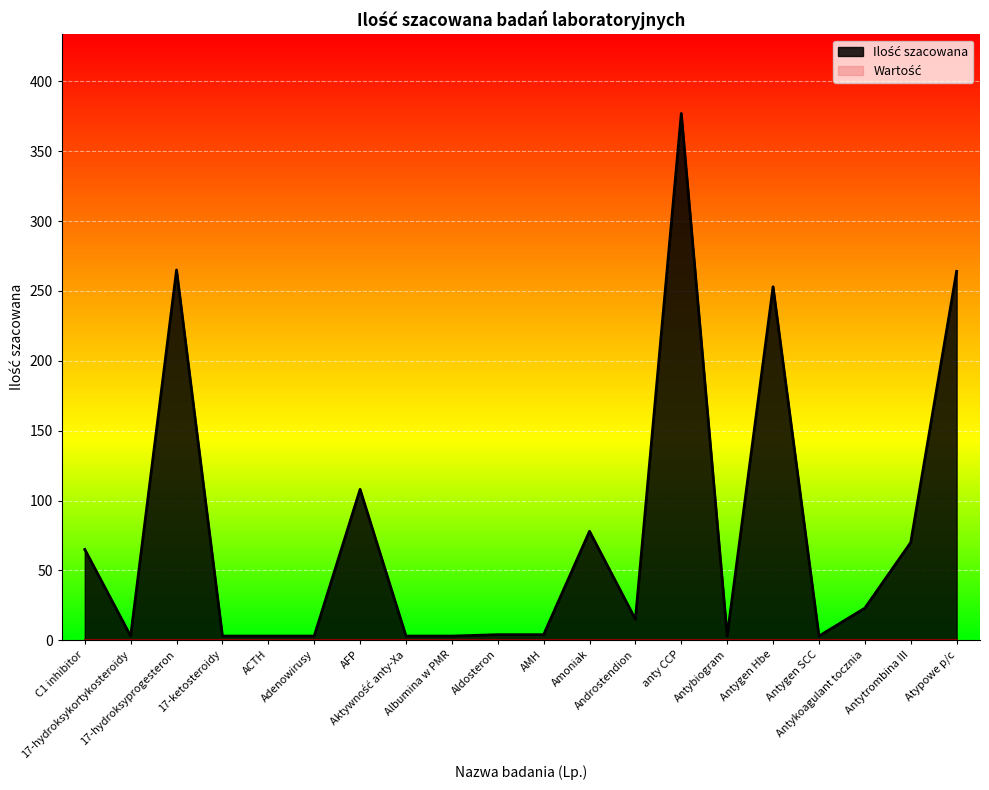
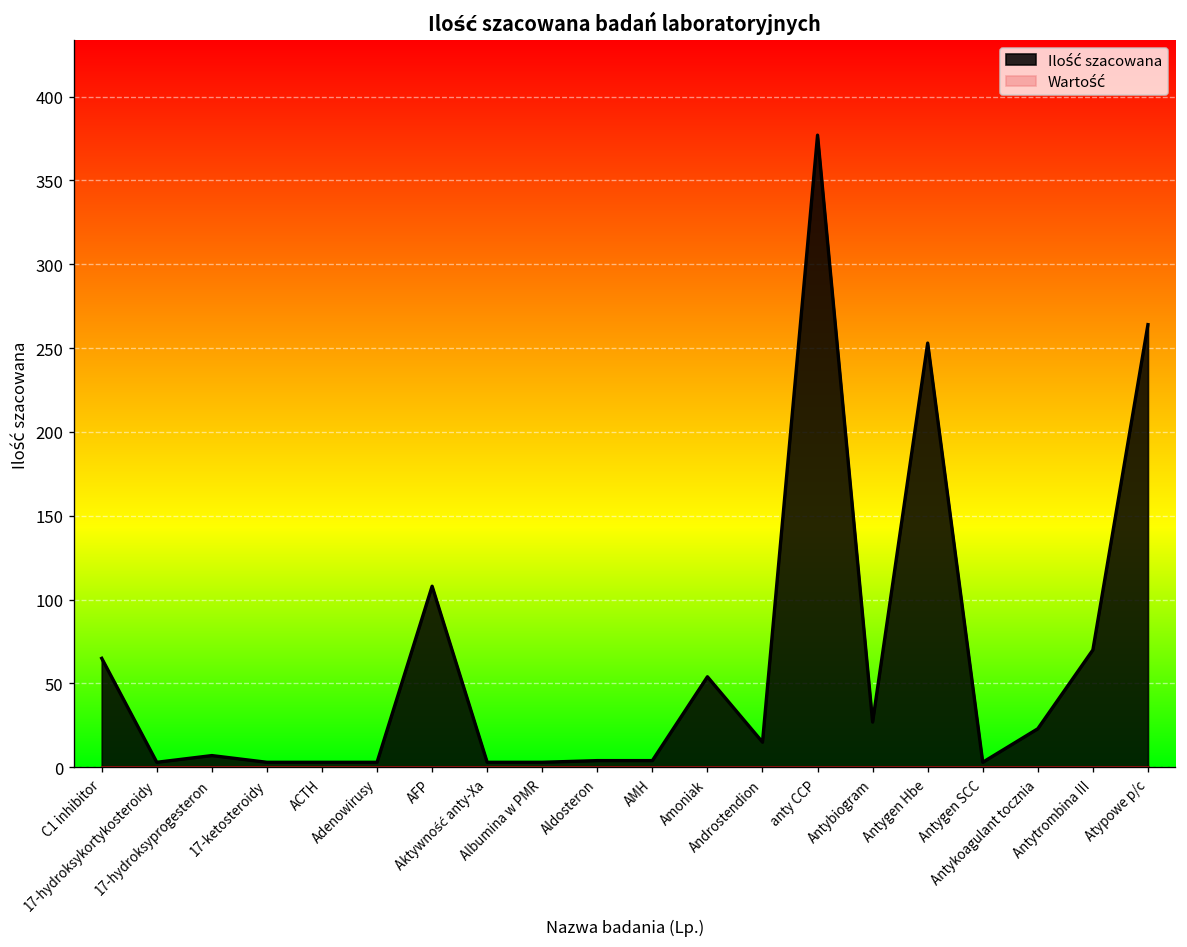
Ilość szacowana, 17-hydroksyprogesteron: 265 -> 7
Ilość szacowana, Amoniak: 78 -> 54
Ilość szacowana, Antybiogram: 3 -> 27
